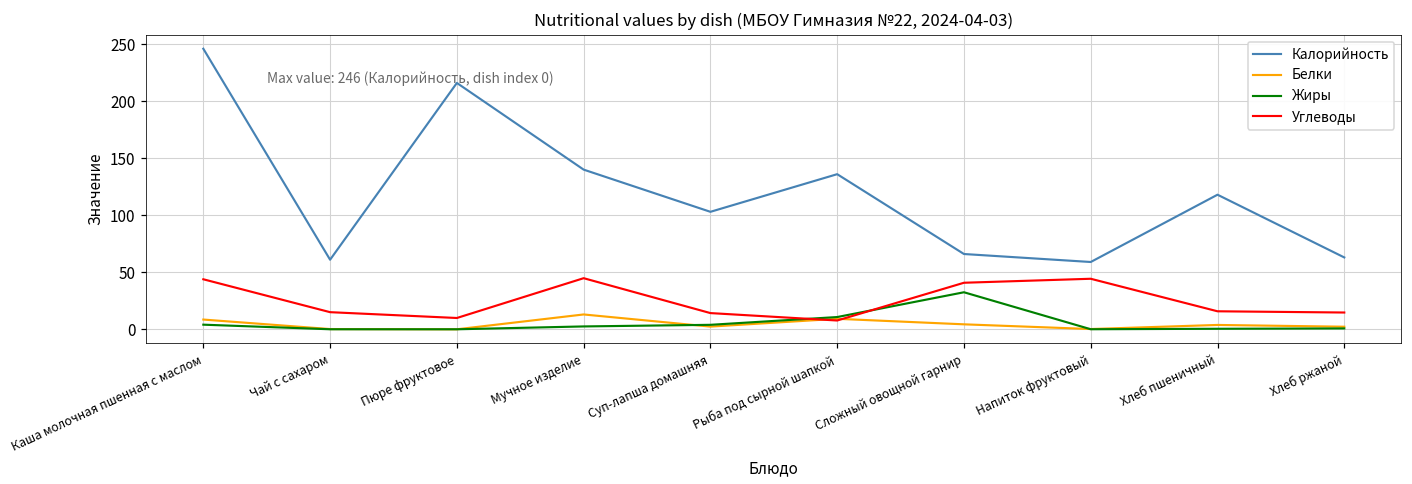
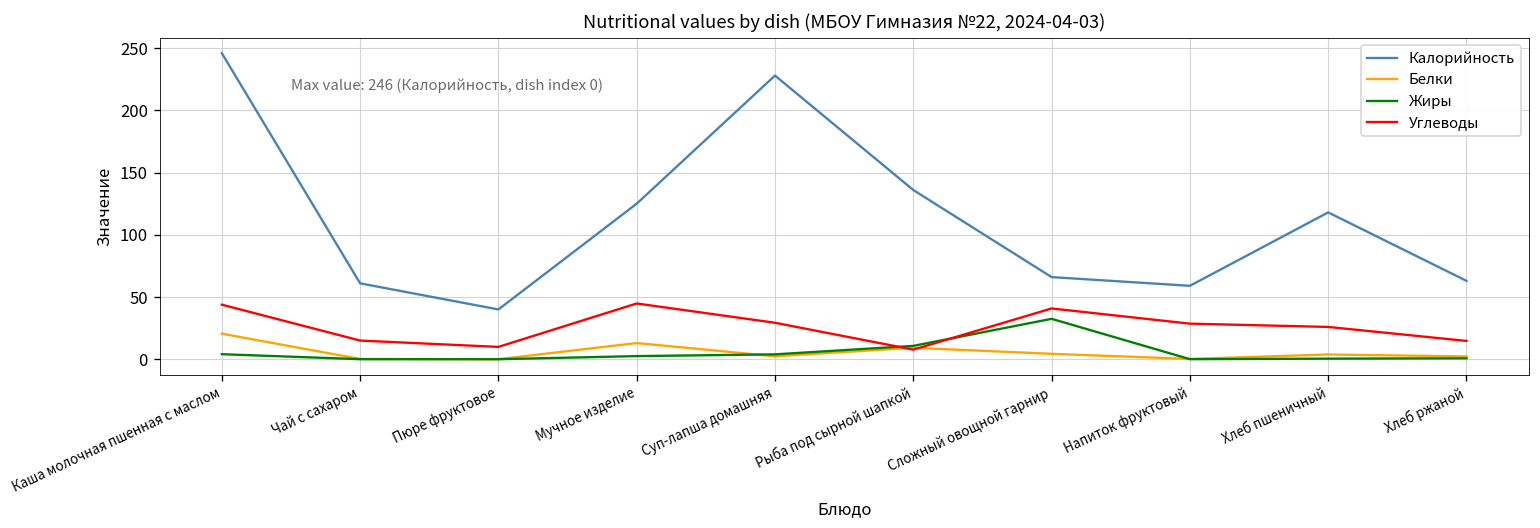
Белки, Каша молочная пшенная с маслом: 9 -> 21
Калорийность, Пюре фруктовое: 216 -> 40
Калорийность, Мучное изделие: 140 -> 125
Калорийность, Суп-лапша домашняя: 103 -> 228
Углеводы, Суп-лапша домашняя: 14 -> 29
Углеводы, Напиток фруктовый: 44 -> 29
Углеводы, Хлеб пшеничный: 16 -> 26
